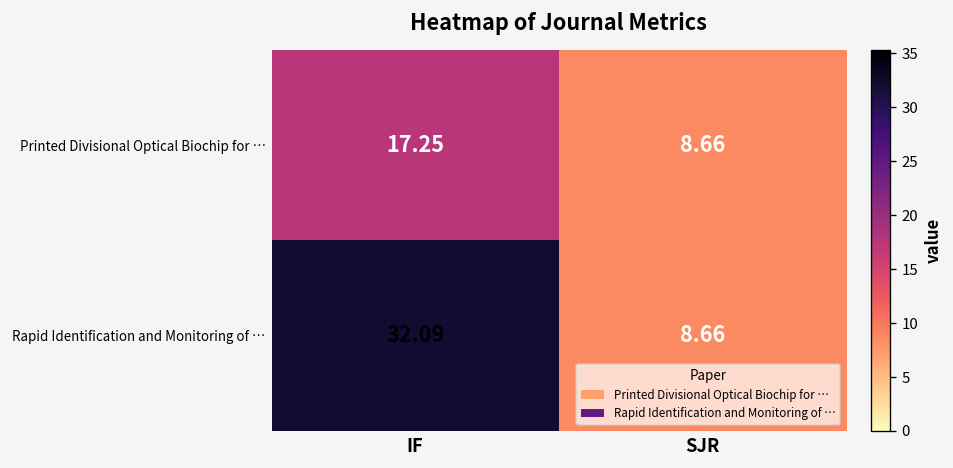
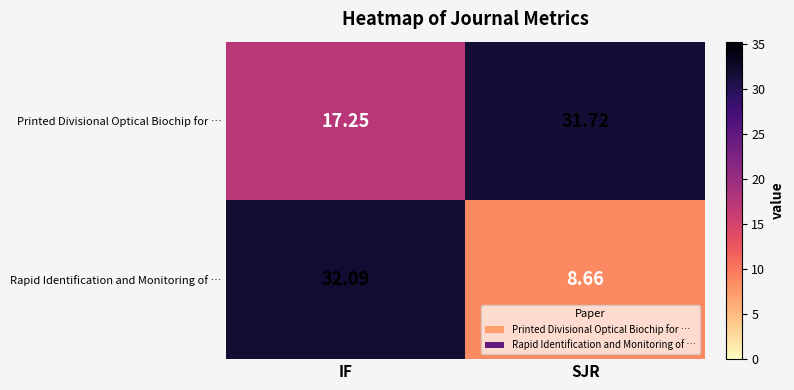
Printed Divisional Optical Biochip for …, SJR: 8.66 -> 31.72
